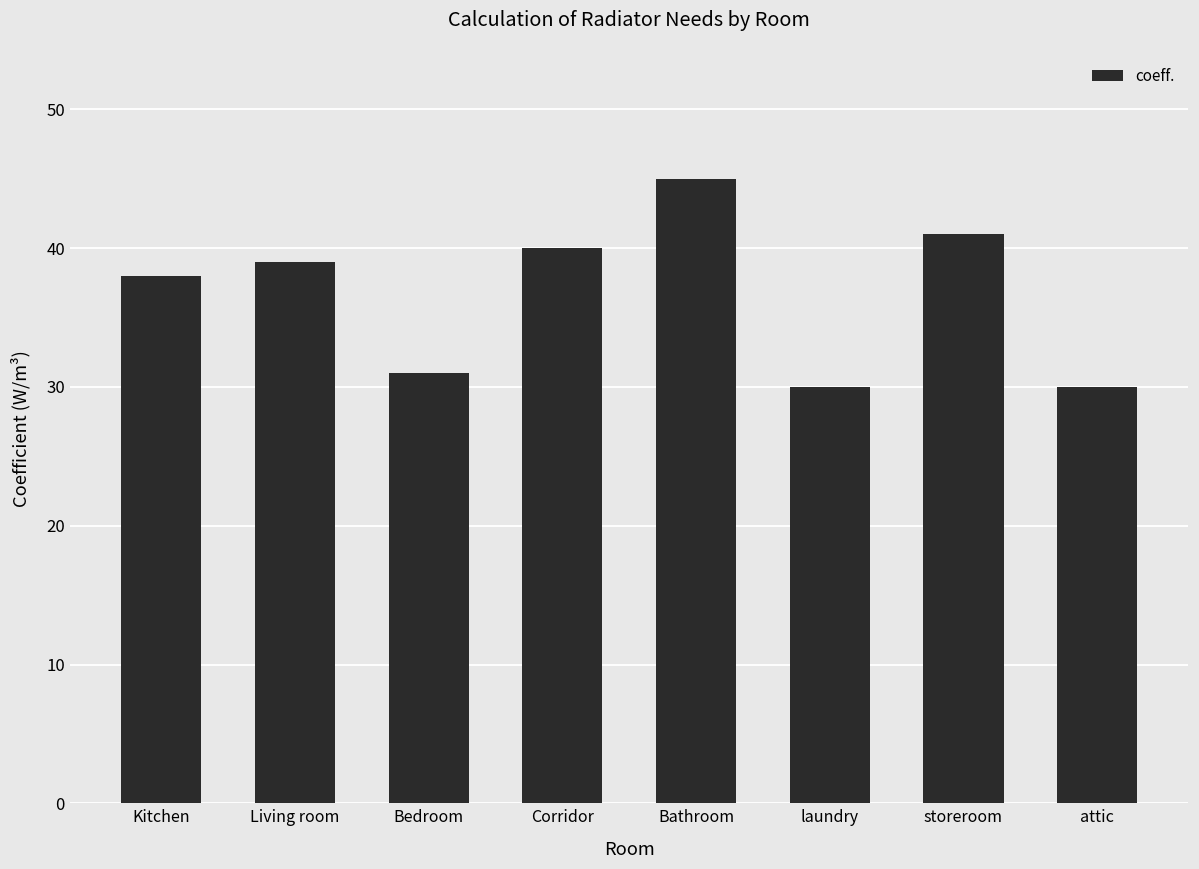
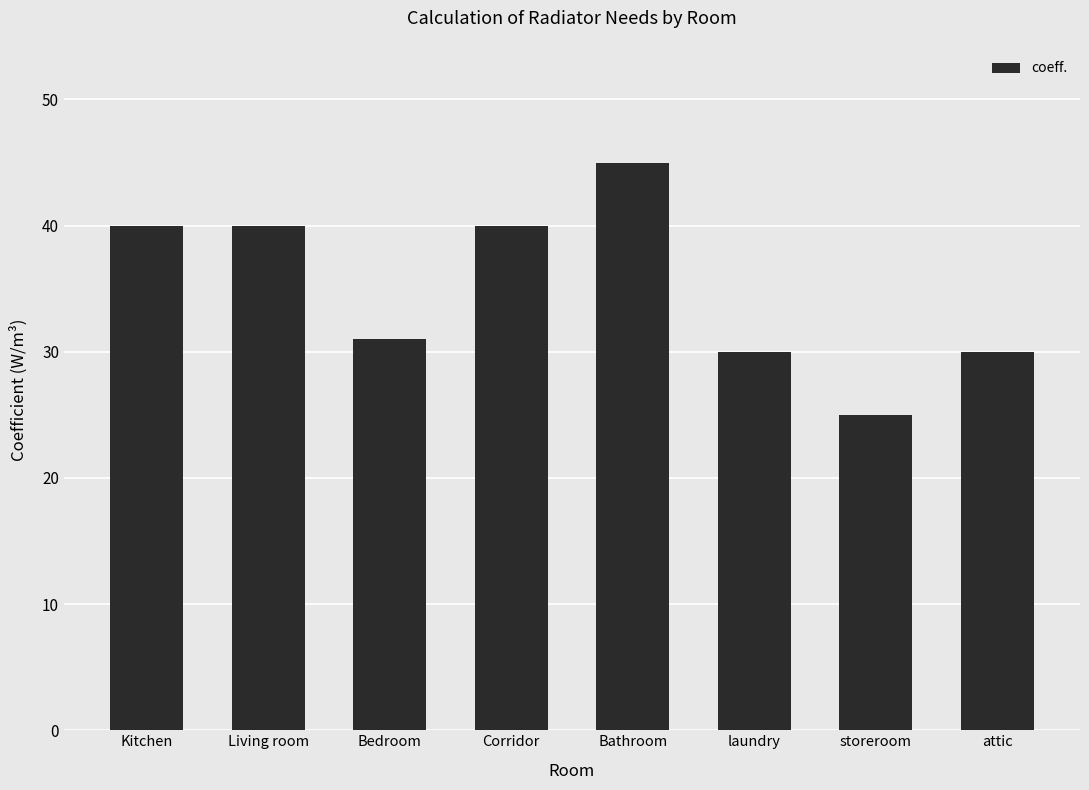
Kitchen: 38 -> 40
Living room: 39 -> 40
storeroom: 41 -> 25
